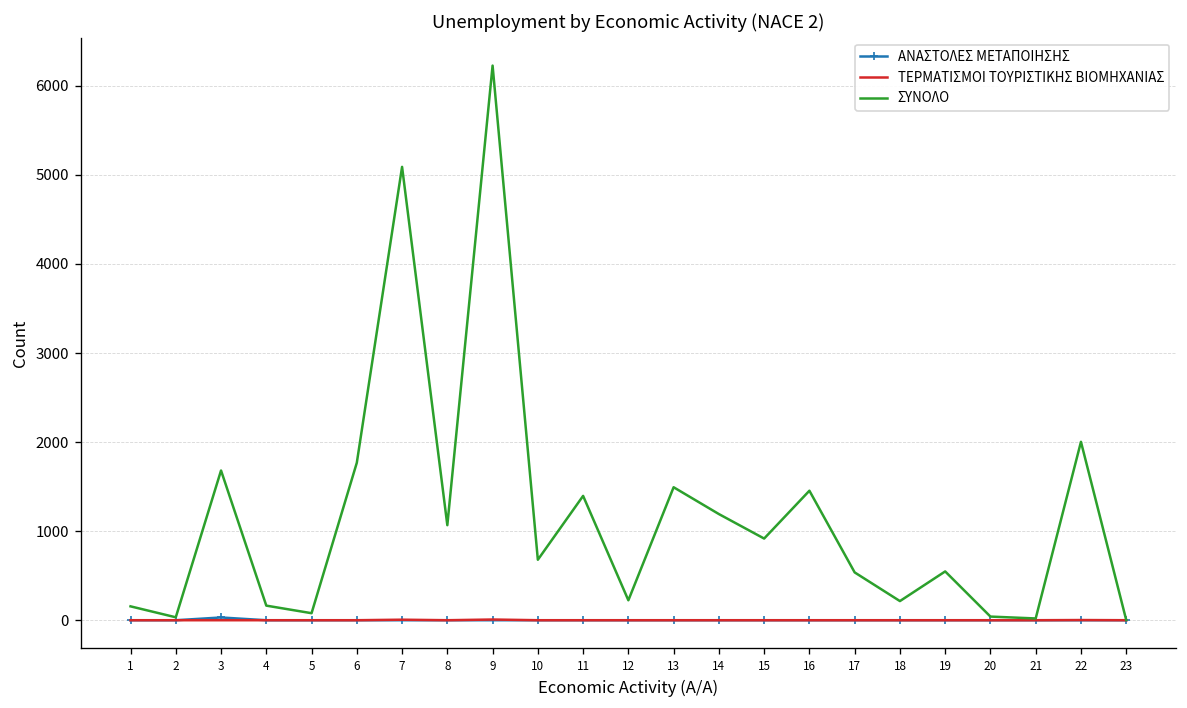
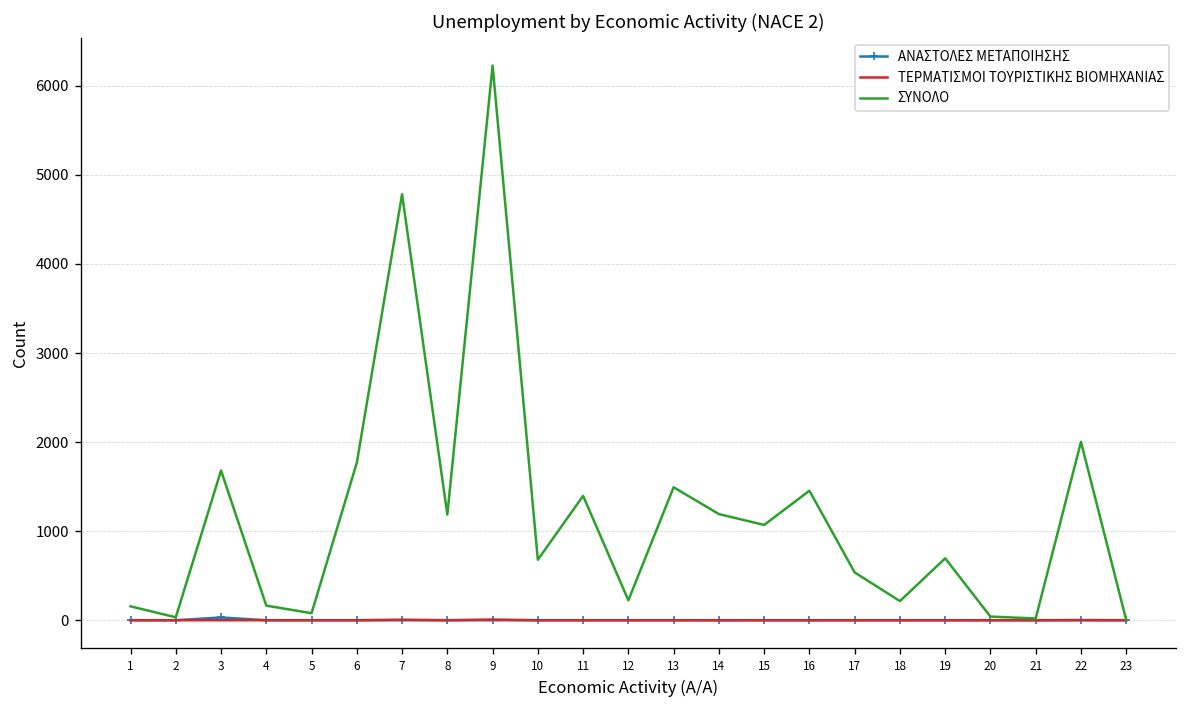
ΣΥΝΟΛΟ, 7: 5100 -> 4800
ΣΥΝΟΛΟ, 8: 1100 -> 1200
ΣΥΝΟΛΟ, 15: 900 -> 1100
ΣΥΝΟΛΟ, 19: 500 -> 700
